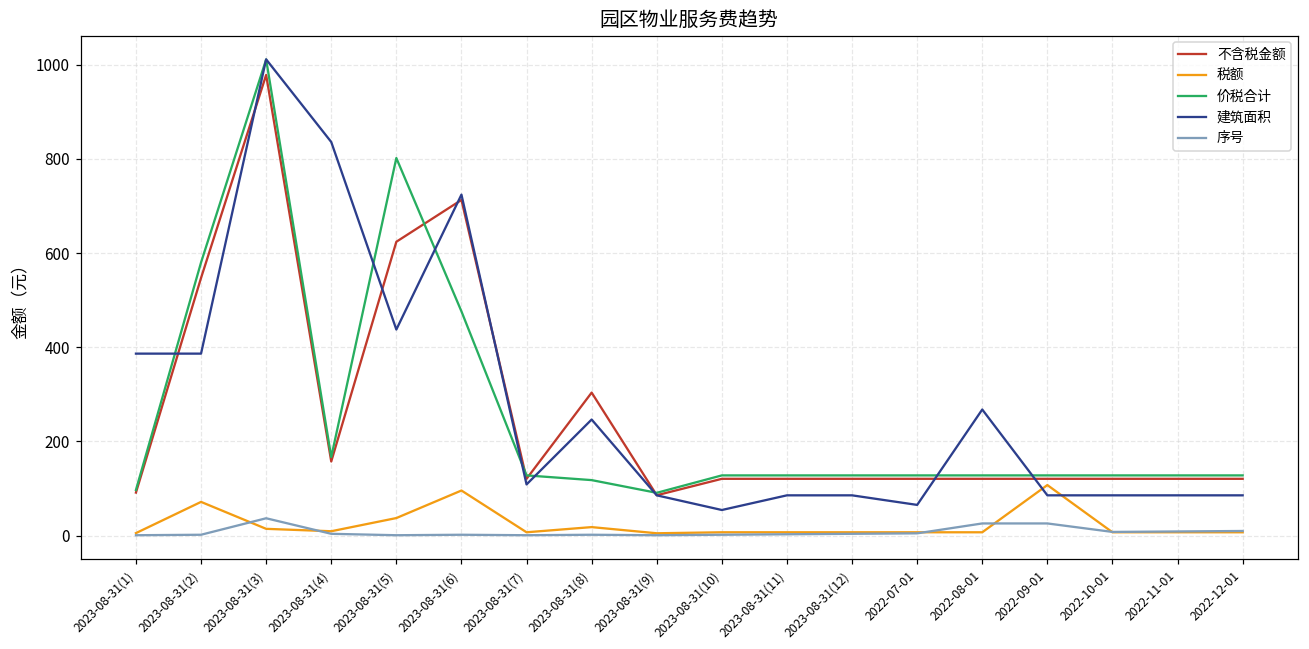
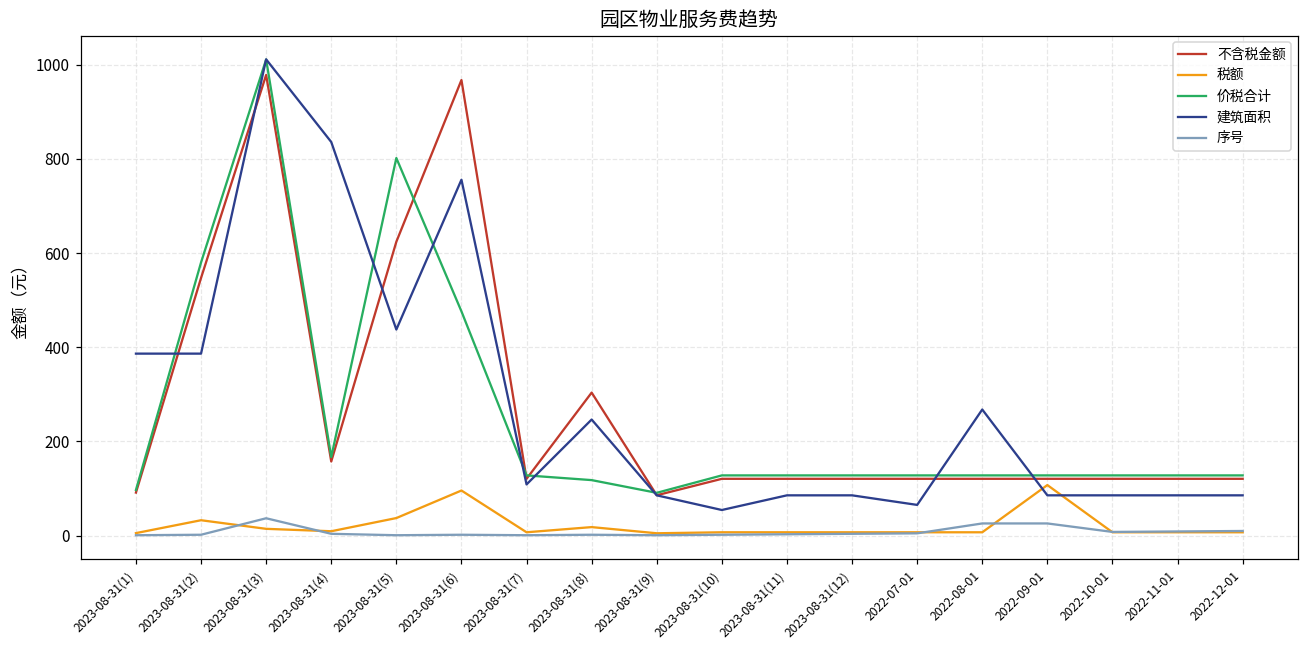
税额, 2023-08-31(2): 70 -> 30
不含税金额, 2023-08-31(6): 710 -> 970
建筑面积, 2023-08-31(6): 720 -> 760
